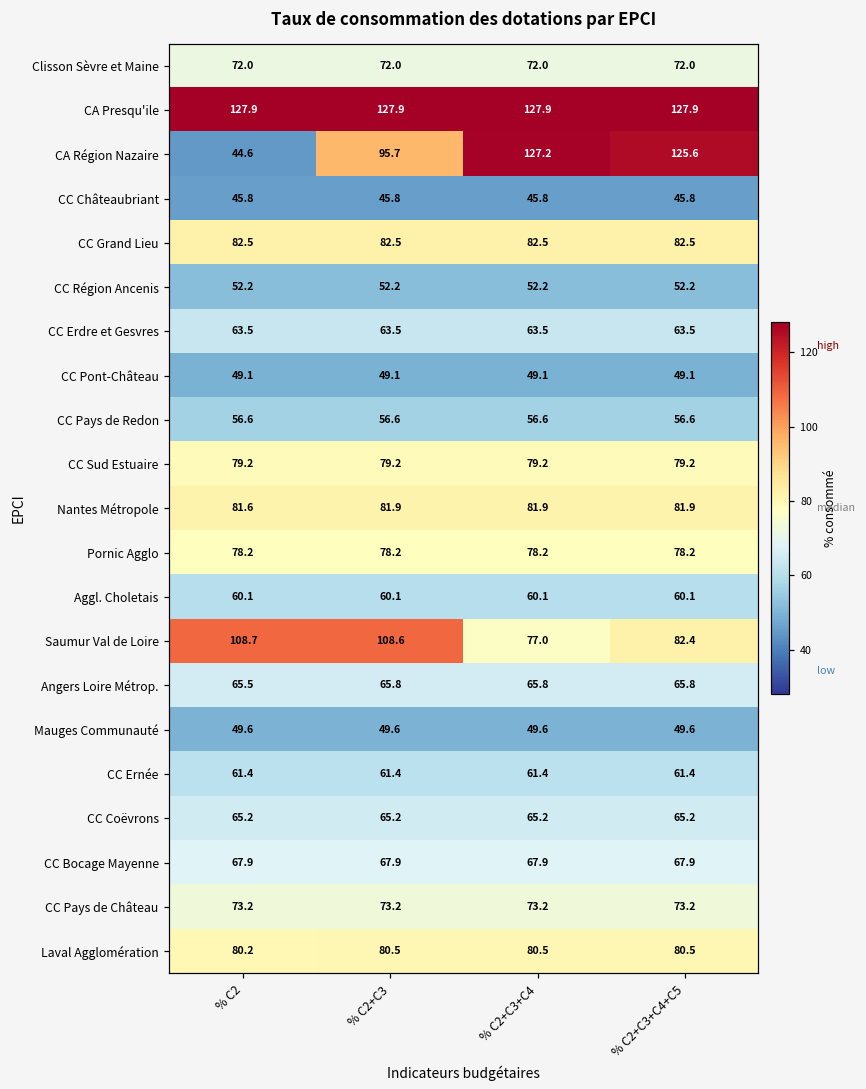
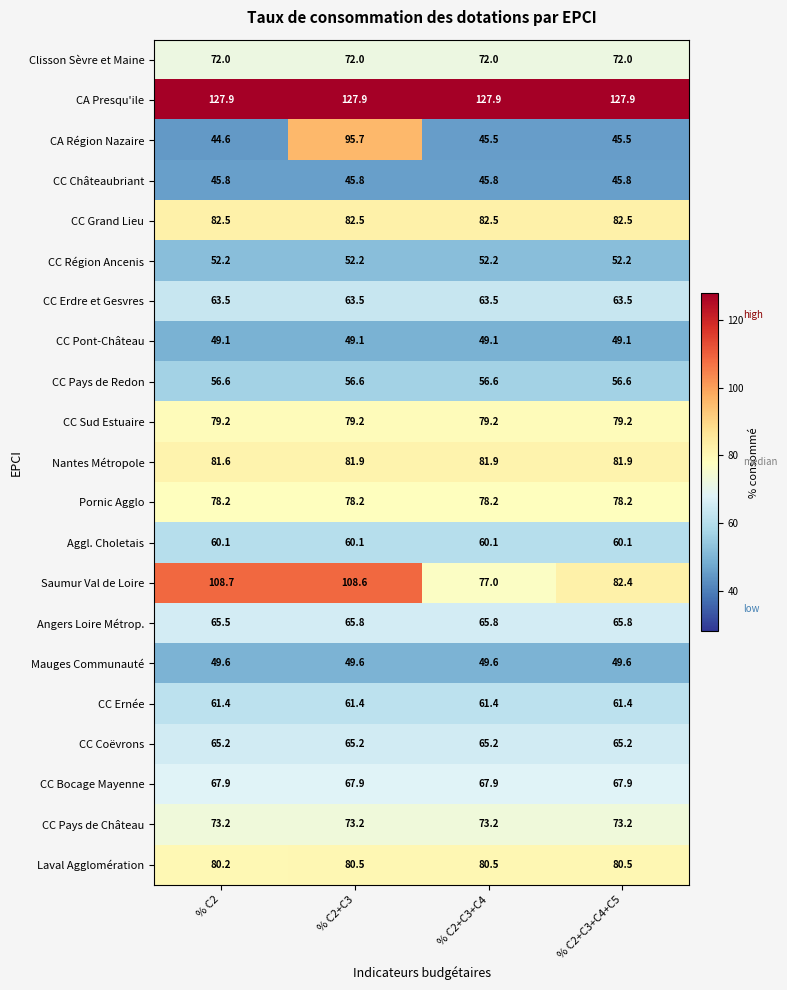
CA Région Nazaire, % C2+C3+C4: 127.2 -> 45.5
CA Région Nazaire, % C2+C3+C4+C5: 125.6 -> 45.5
